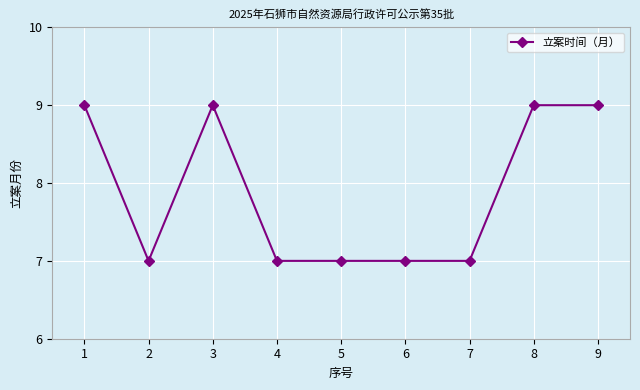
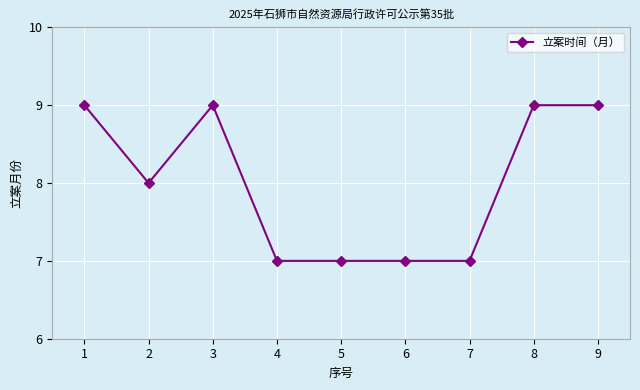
2: 7 -> 8
